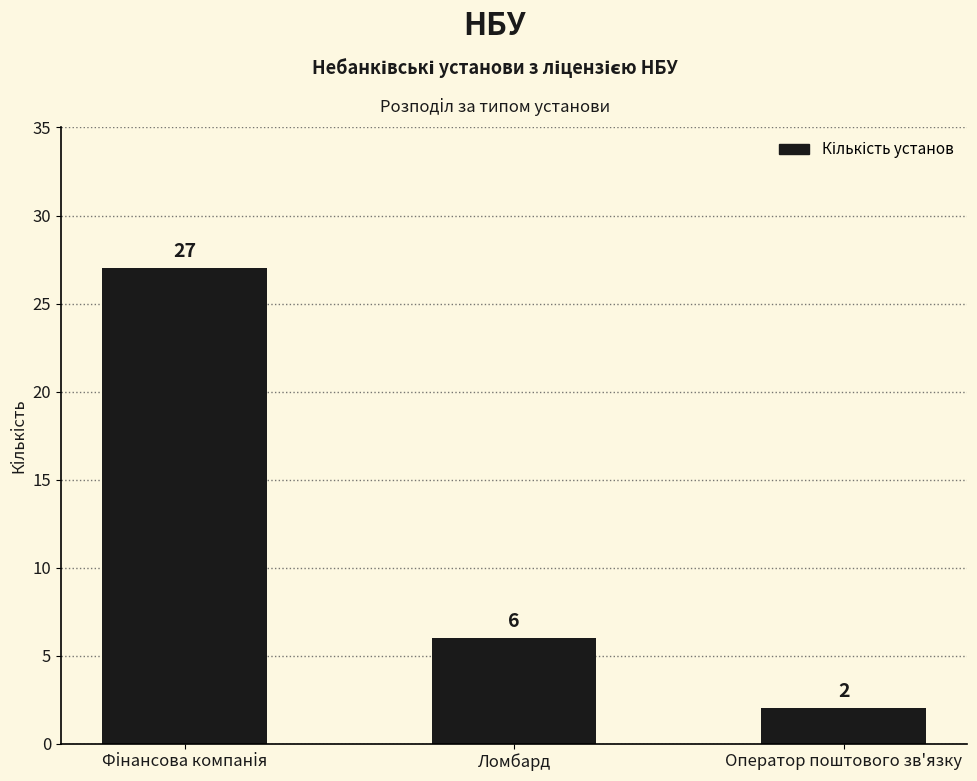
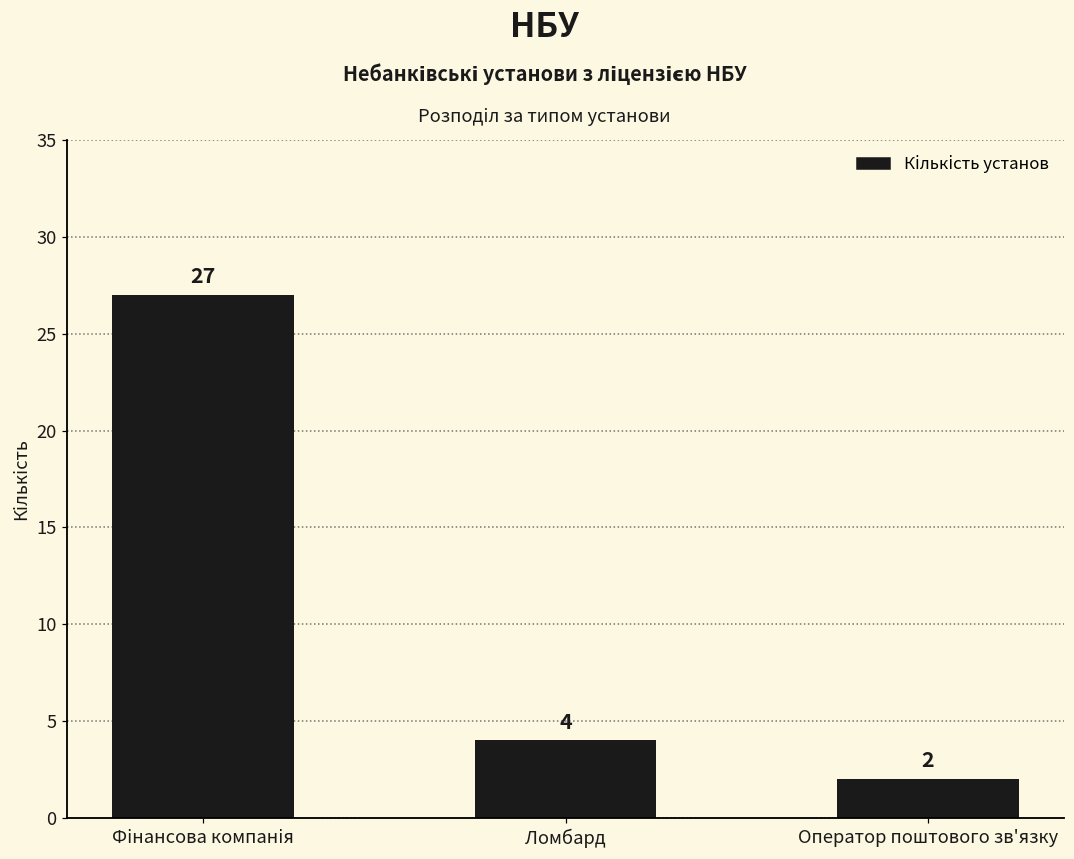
Ломбард: 6 -> 4
